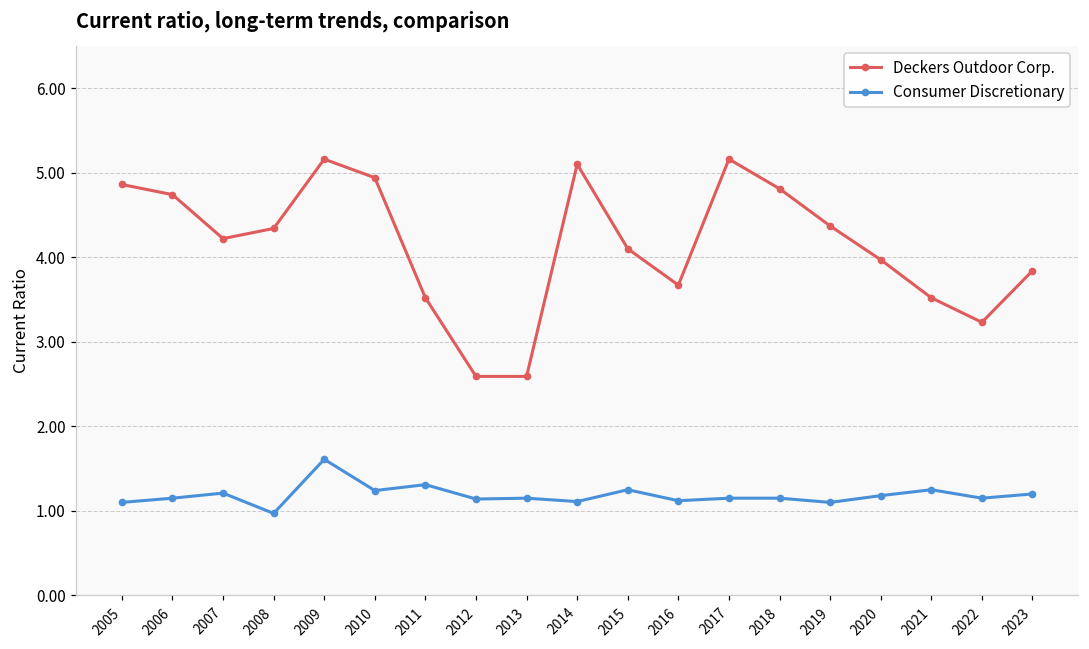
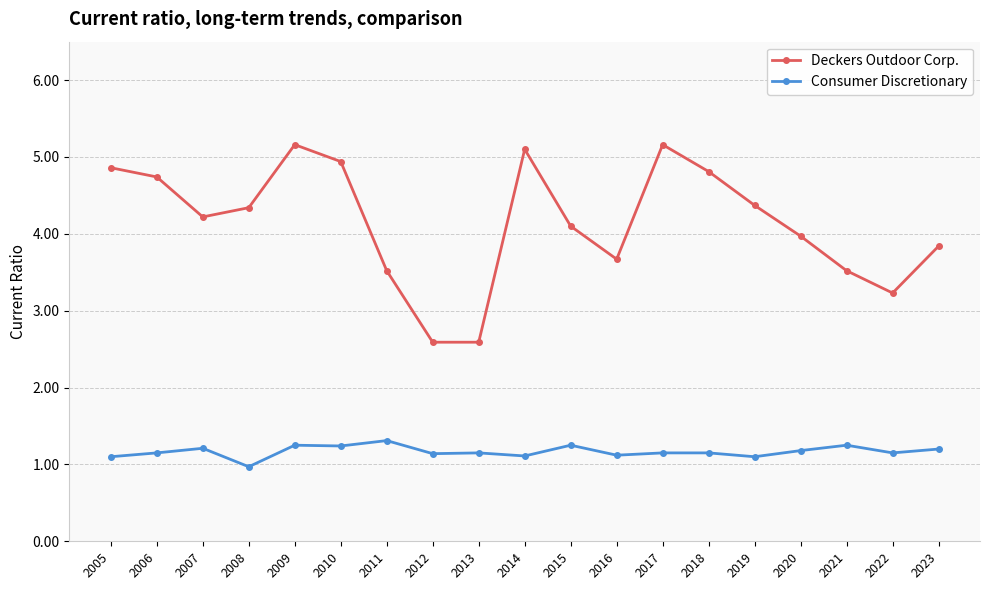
Consumer Discretionary, 2009: 1.6 -> 1.3
